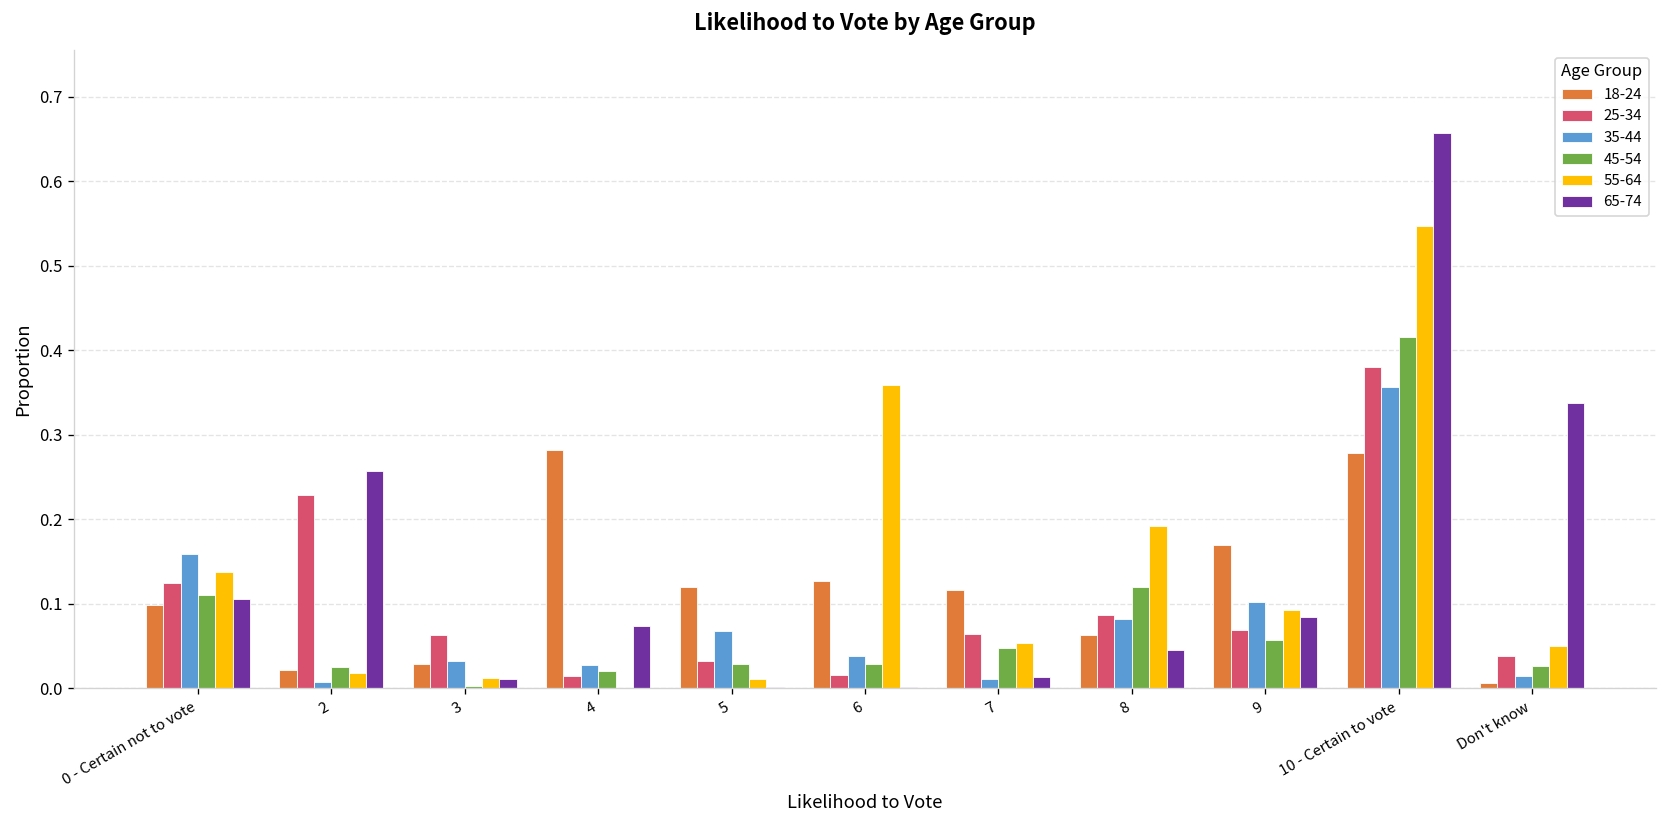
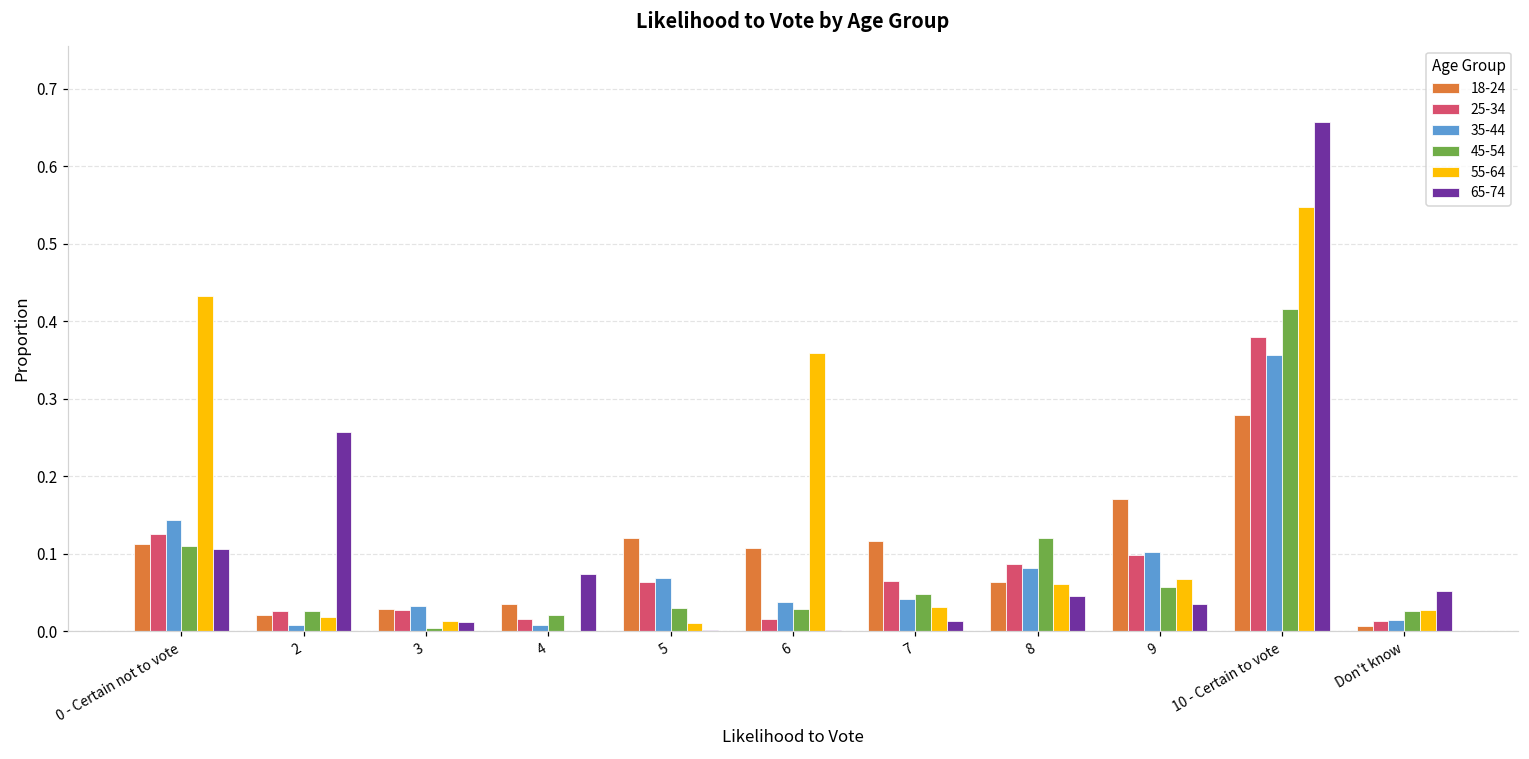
18-24, 0 - Certain not to vote: 0.10 -> 0.11
35-44, 0 - Certain not to vote: 0.16 -> 0.14
55-64, 0 - Certain not to vote: 0.14 -> 0.43
25-34, 2: 0.23 -> 0.03
25-34, 3: 0.06 -> 0.03
18-24, 4: 0.28 -> 0.03
35-44, 4: 0.03 -> 0.01
25-34, 5: 0.03 -> 0.06
18-24, 6: 0.13 -> 0.11
35-44, 7: 0.01 -> 0.04
55-64, 7: 0.05 -> 0.03
55-64, 8: 0.19 -> 0.06
25-34, 9: 0.07 -> 0.10
55-64, 9: 0.09 -> 0.07
65-74, 9: 0.08 -> 0.04
25-34, Don't know: 0.04 -> 0.01
55-64, Don't know: 0.05 -> 0.03
65-74, Don't know: 0.34 -> 0.05
